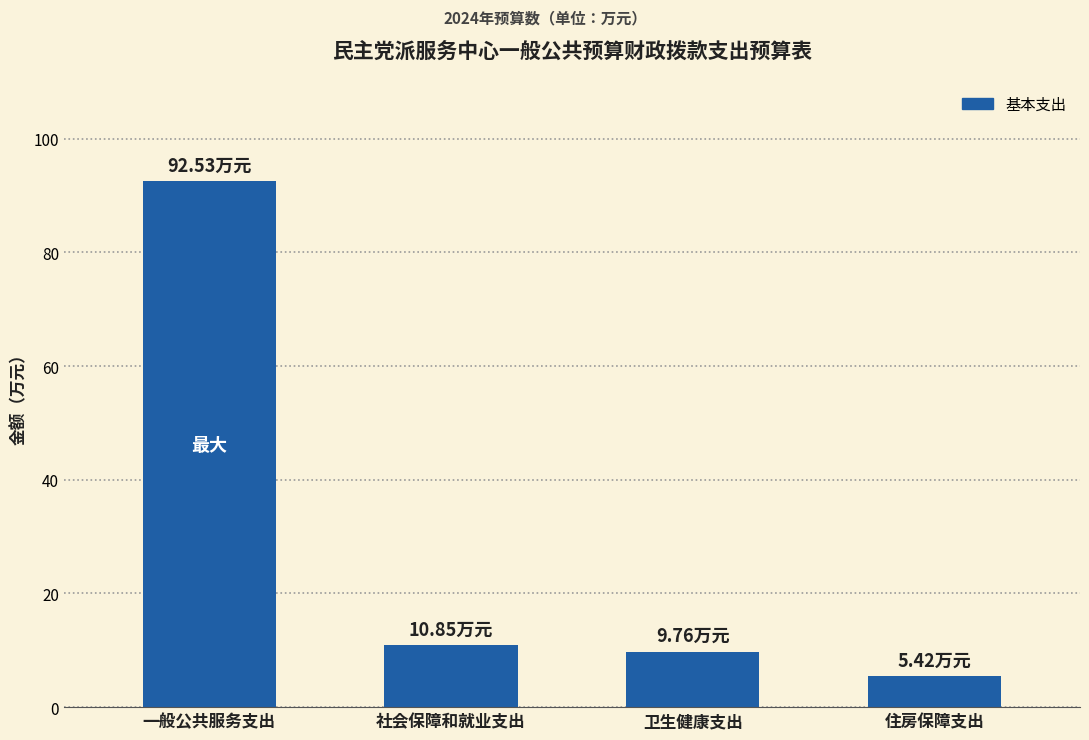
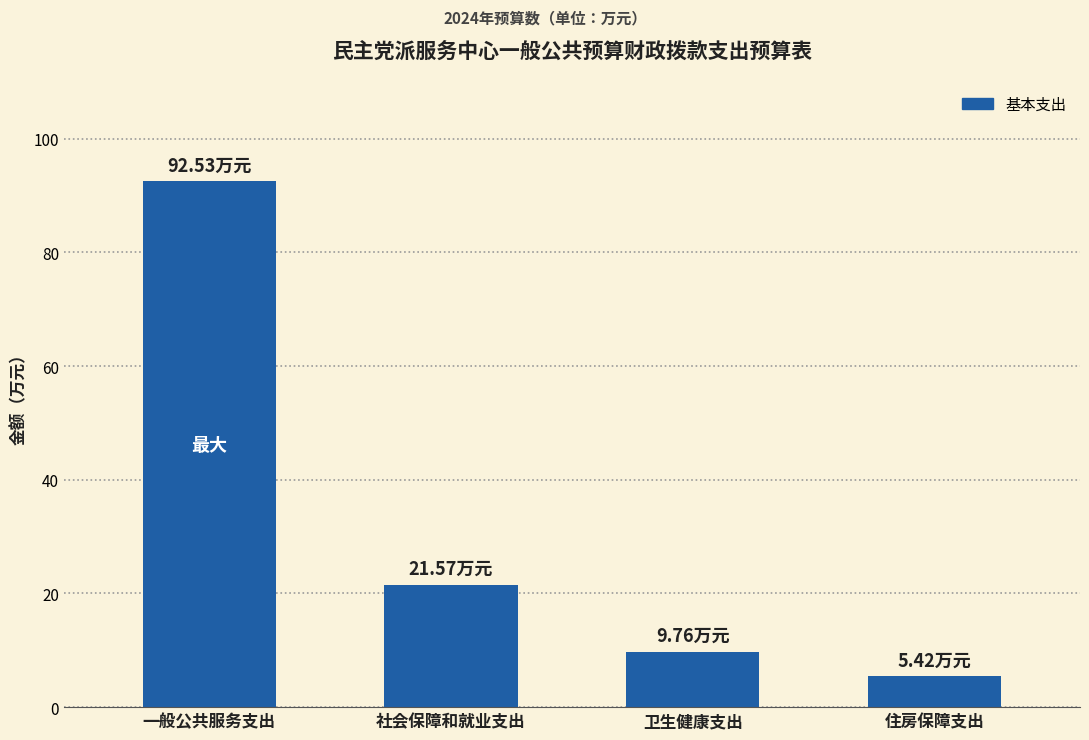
社会保障和就业支出: 10.85 -> 21.57
